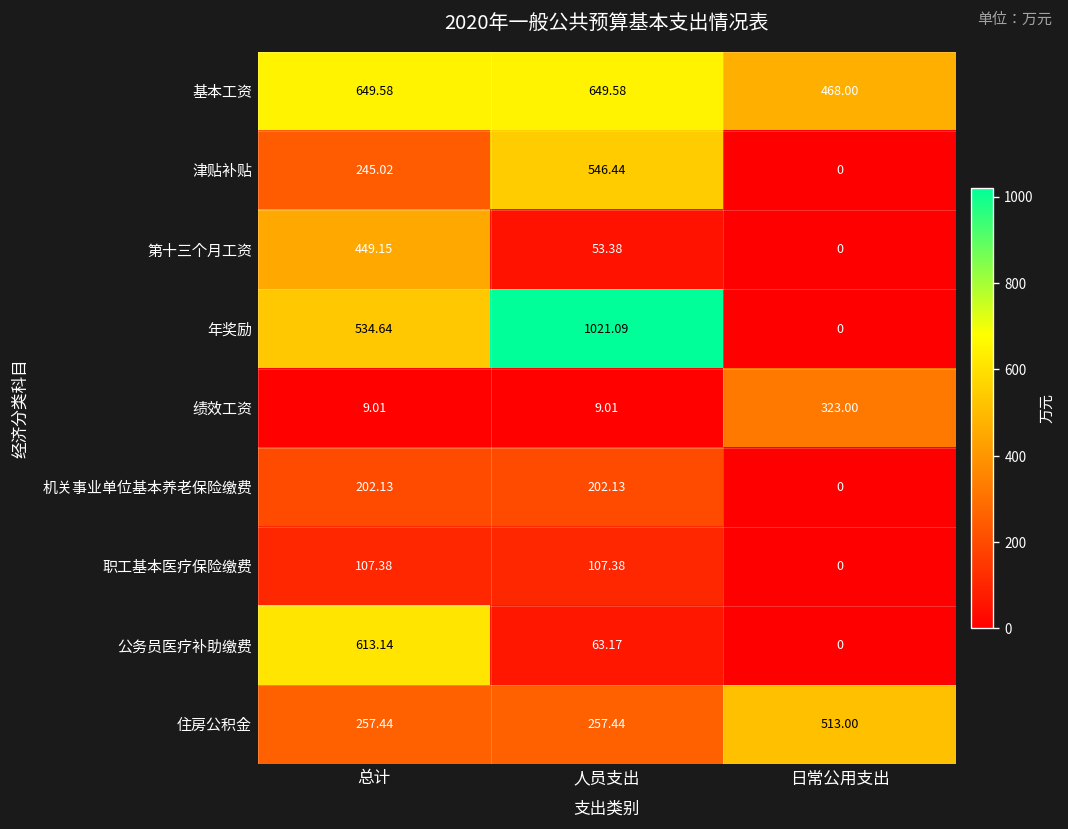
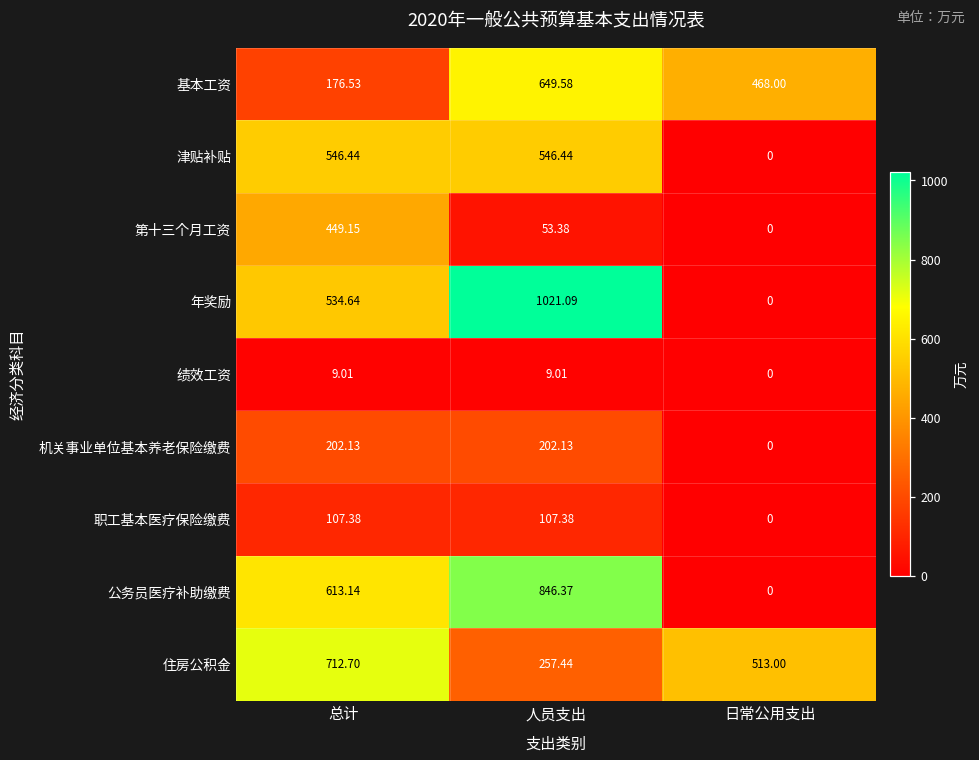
基本工资, 总计: 649.58 -> 176.53
津贴补贴, 总计: 245.02 -> 546.44
绩效工资, 日常公用支出: 323.00 -> 0
公务员医疗补助缴费, 人员支出: 63.17 -> 846.37
住房公积金, 总计: 257.44 -> 712.70
